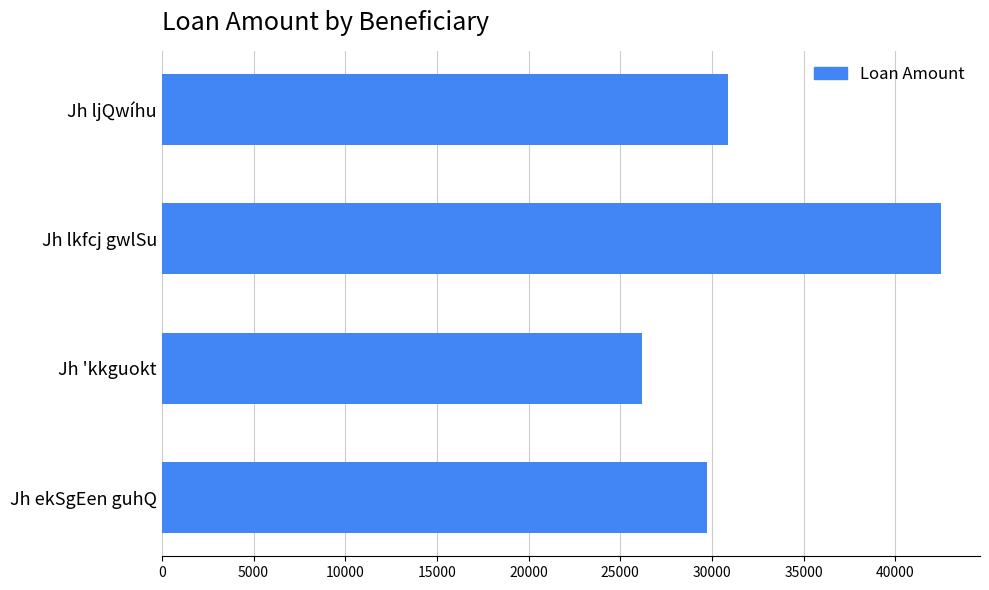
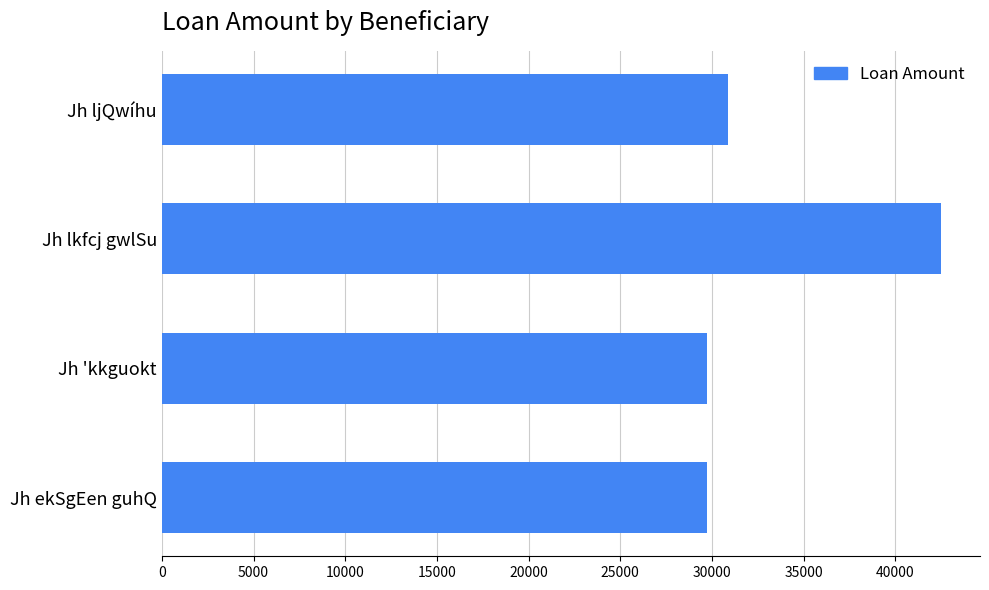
Jh 'kkguokt: 26200 -> 29800
